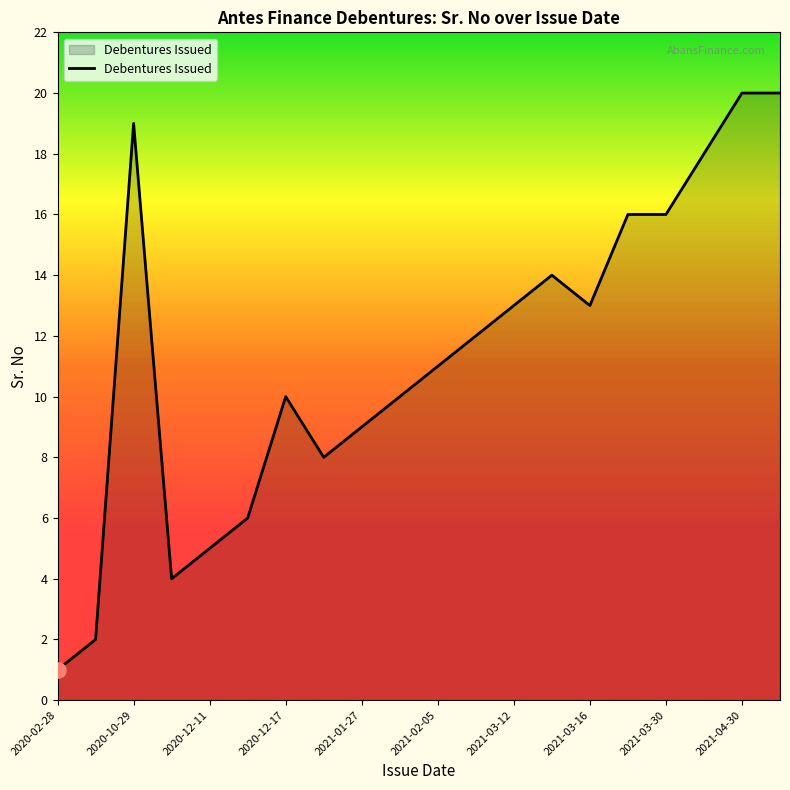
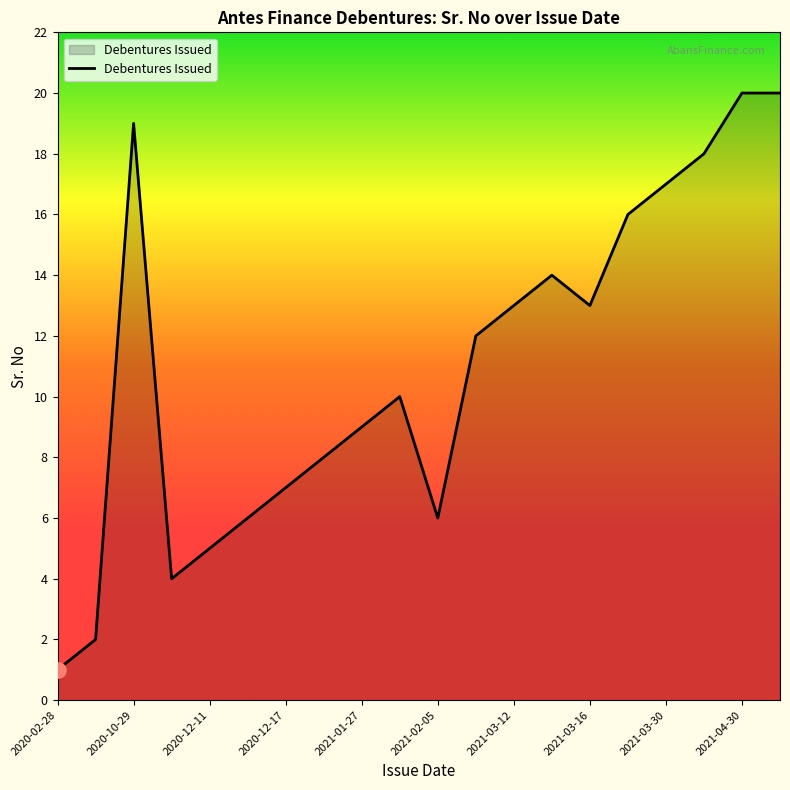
Debentures Issued, 2020-12-17: 10 -> 7
Debentures Issued, 2021-02-05: 11 -> 6
Debentures Issued, 2021-03-30: 16 -> 17
